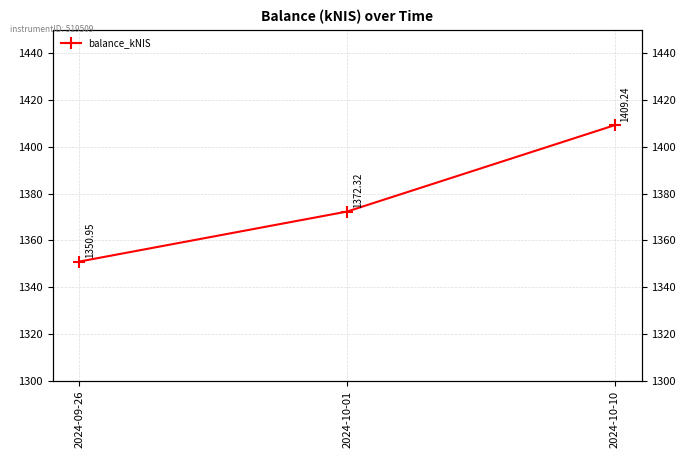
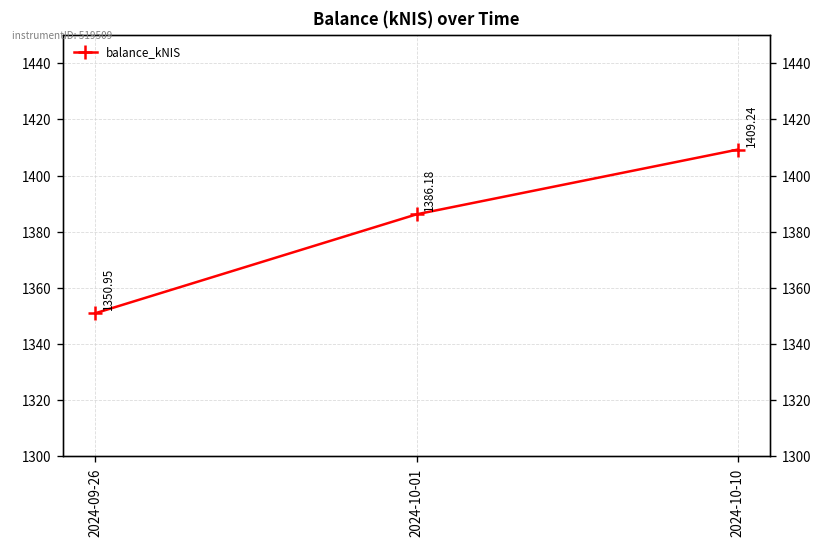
2024-10-01: 1372.32 -> 1386.18
